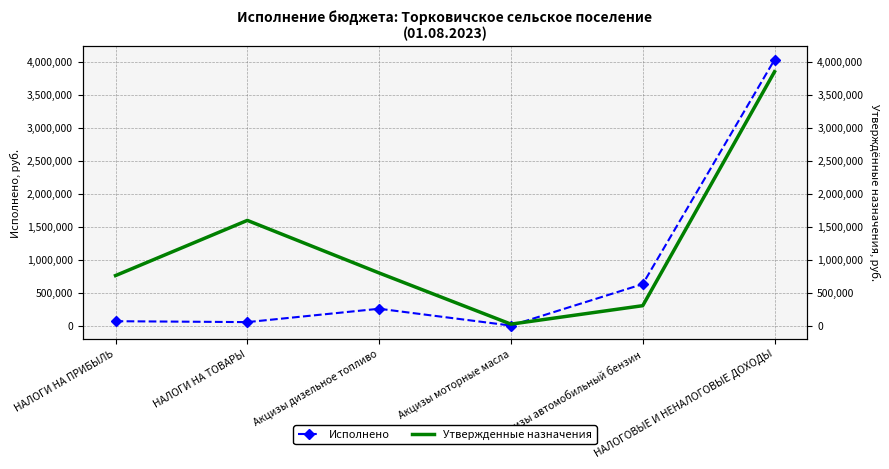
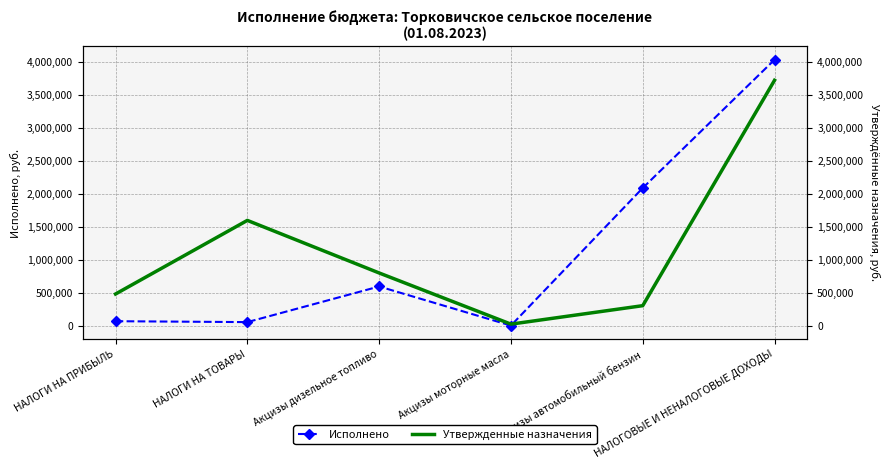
Утвержденные назначения, НАЛОГИ НА ПРИБЫЛЬ: 800,000 -> 500,000
Исполнено, Акцизы дизельное топливо: 300,000 -> 600,000
Исполнено, Акцизы автомобильный бензин: 600,000 -> 2,100,000
Утвержденные назначения, НАЛОГОВЫЕ И НЕНАЛОГОВЫЕ ДОХОДЫ: 3,800,000 -> 3,700,000
